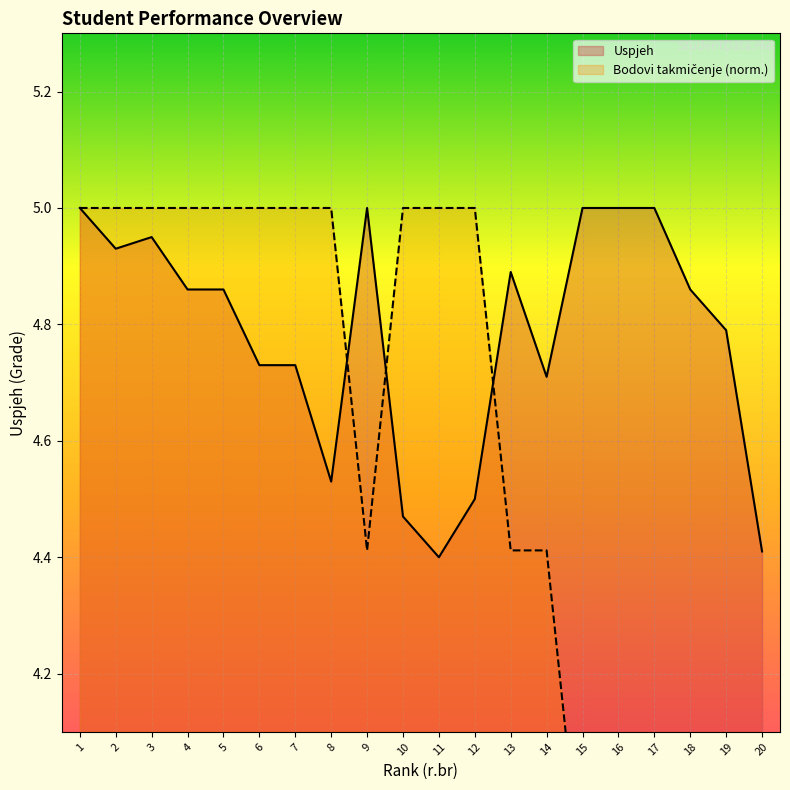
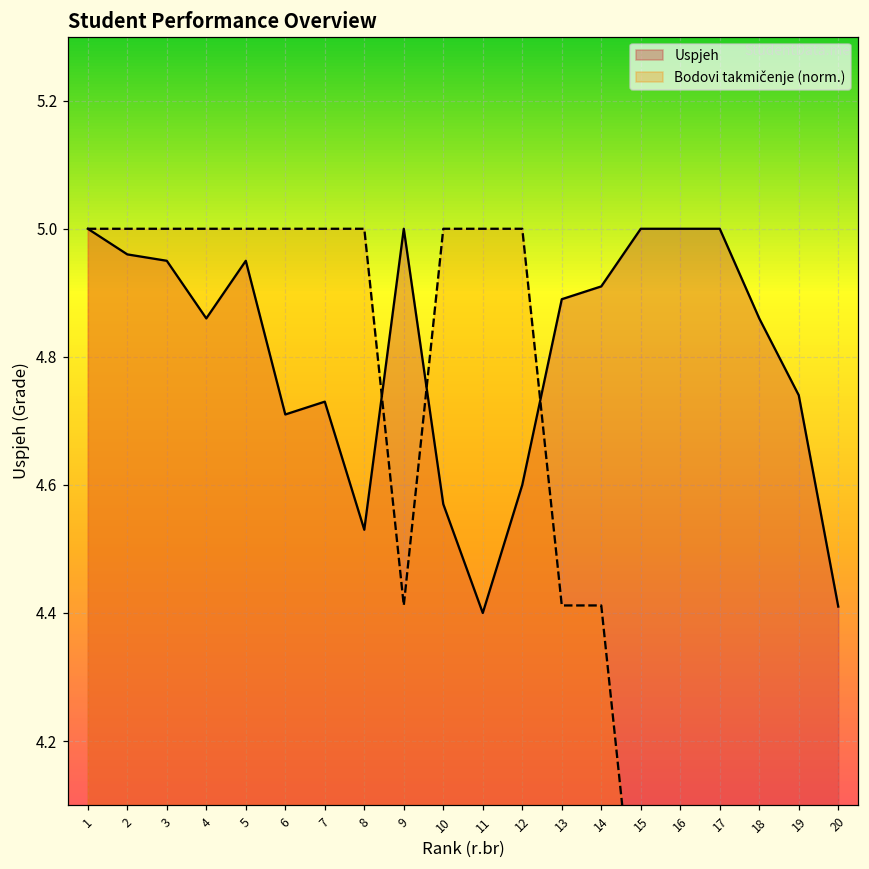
Uspjeh, 2: 4.93 -> 4.96
Uspjeh, 5: 4.86 -> 4.95
Uspjeh, 6: 4.73 -> 4.71
Uspjeh, 10: 4.47 -> 4.57
Uspjeh, 12: 4.5 -> 4.6
Uspjeh, 14: 4.71 -> 4.91
Uspjeh, 19: 4.79 -> 4.74
